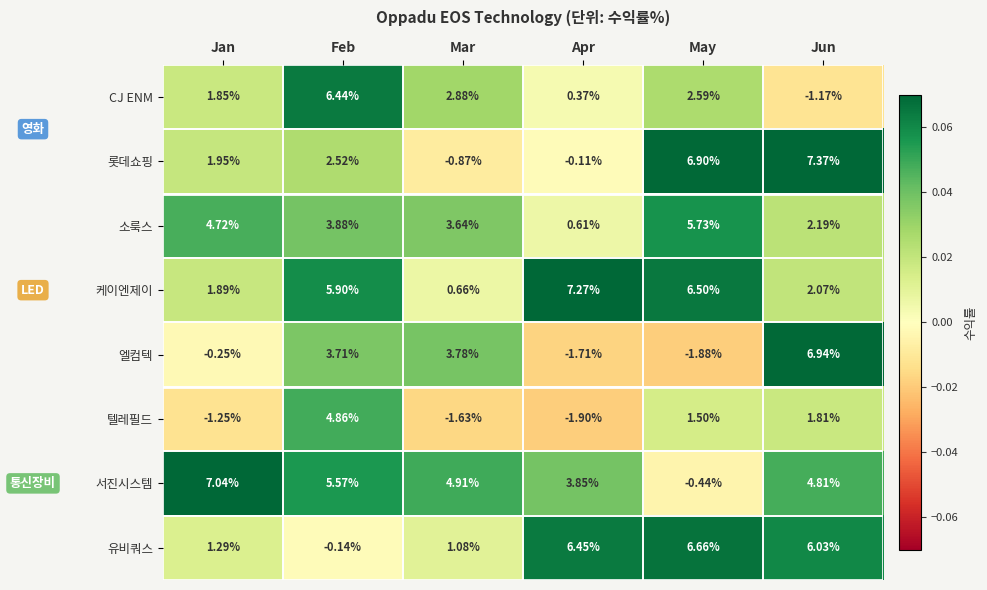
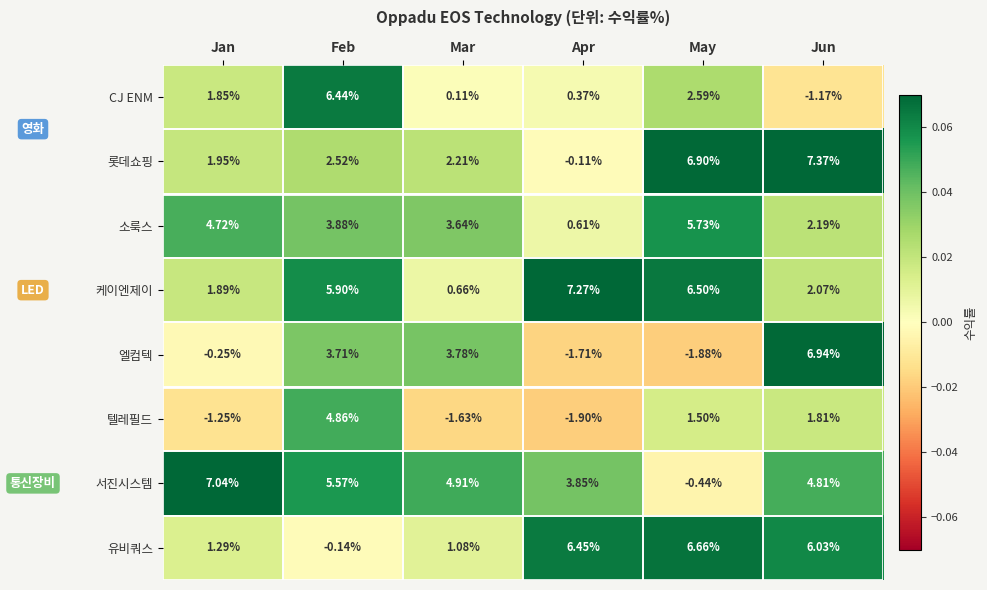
CJ ENM, Mar: 2.88% -> 0.11%
롯데쇼핑, Mar: -0.87% -> 2.21%
